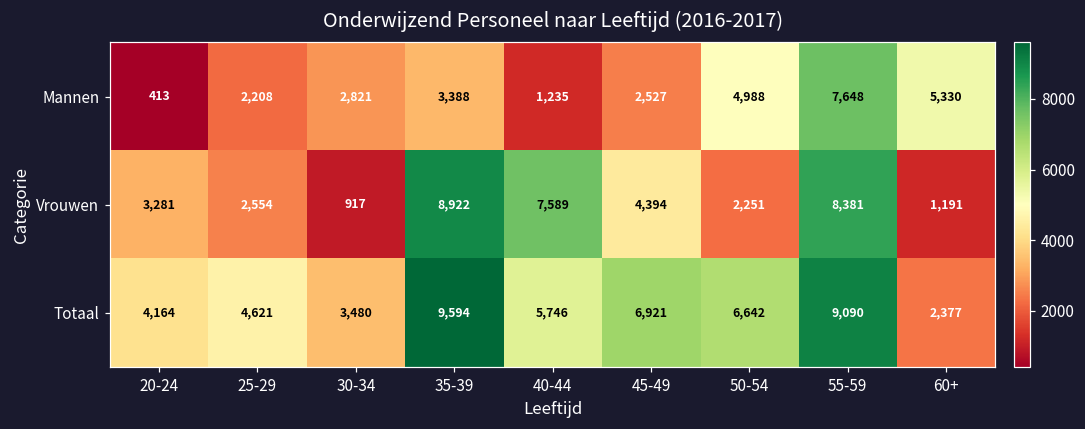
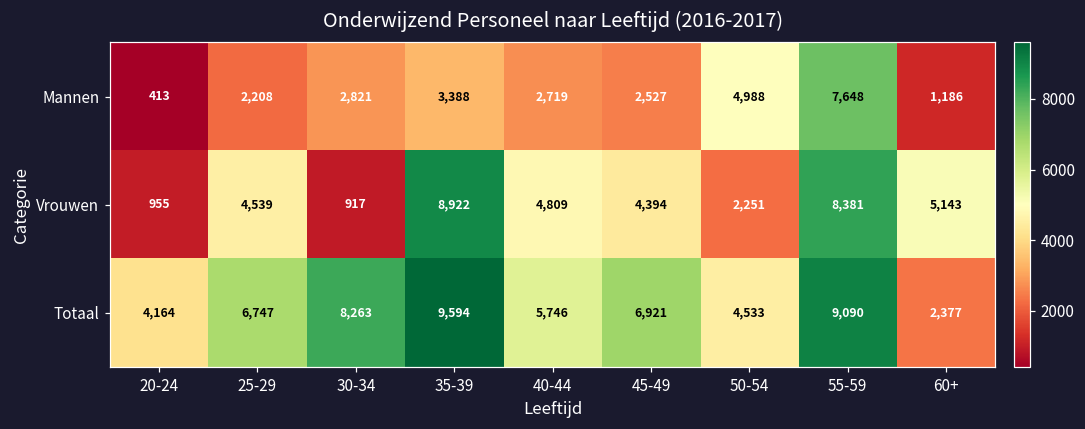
Mannen, 40-44: 1,235 -> 2,719
Mannen, 60+: 5,330 -> 1,186
Vrouwen, 20-24: 3,281 -> 955
Vrouwen, 25-29: 2,554 -> 4,539
Vrouwen, 40-44: 7,589 -> 4,809
Vrouwen, 60+: 1,191 -> 5,143
Totaal, 25-29: 4,621 -> 6,747
Totaal, 30-34: 3,480 -> 8,263
Totaal, 50-54: 6,642 -> 4,533
